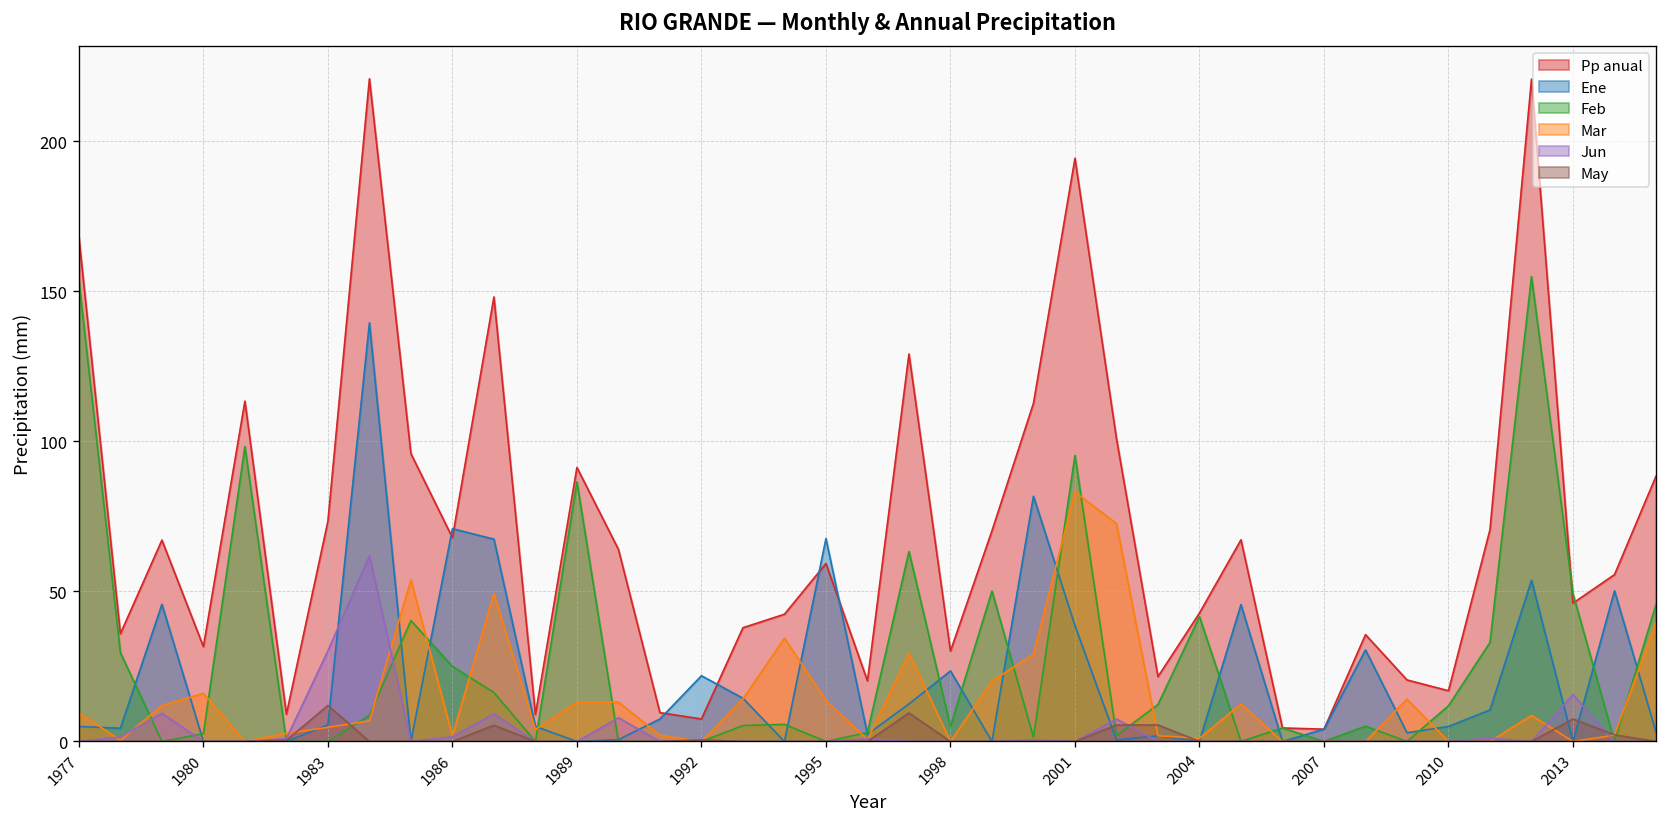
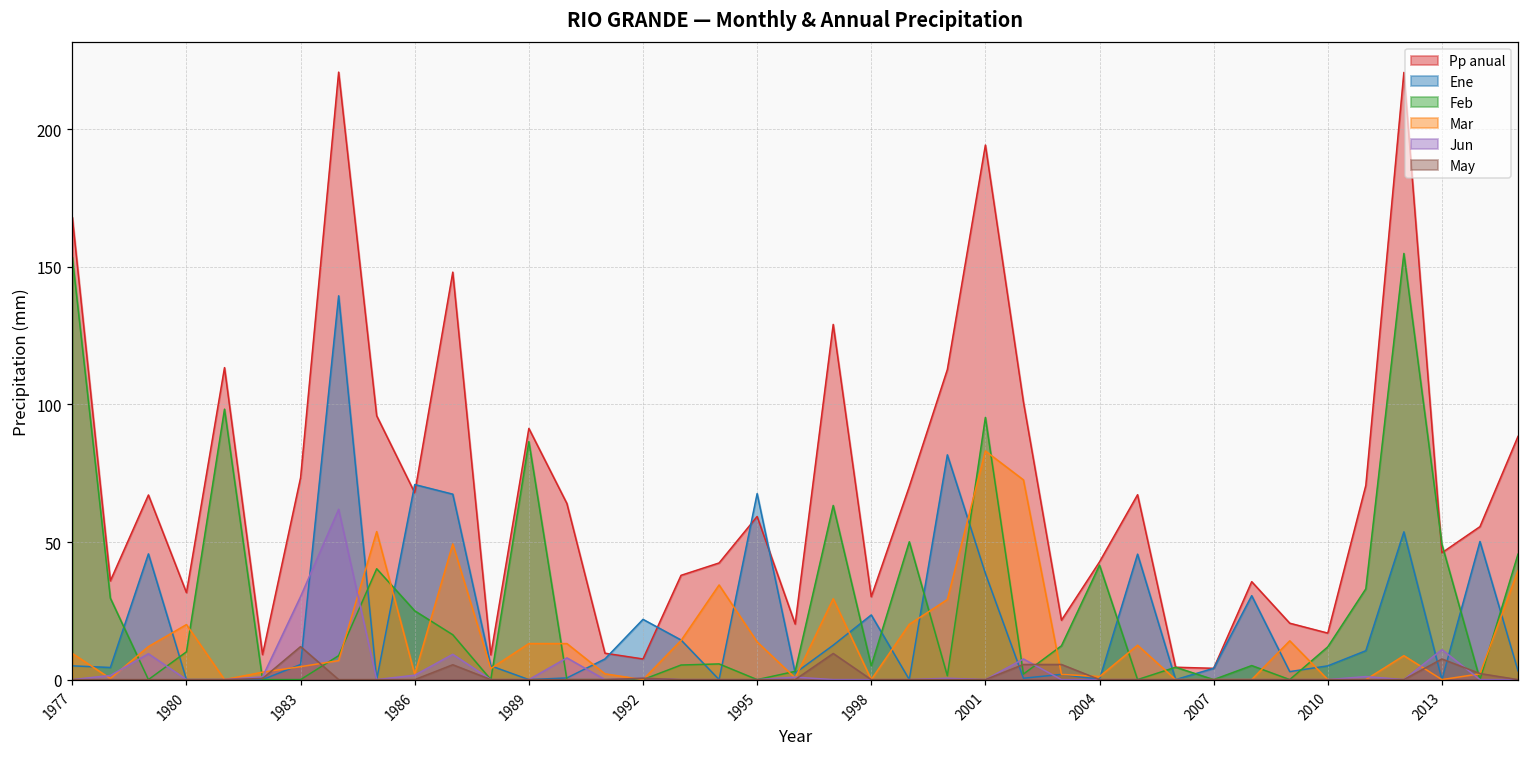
Feb, 1980: 3 -> 10
Mar, 1980: 16 -> 20
Jun, 2013: 16 -> 11
